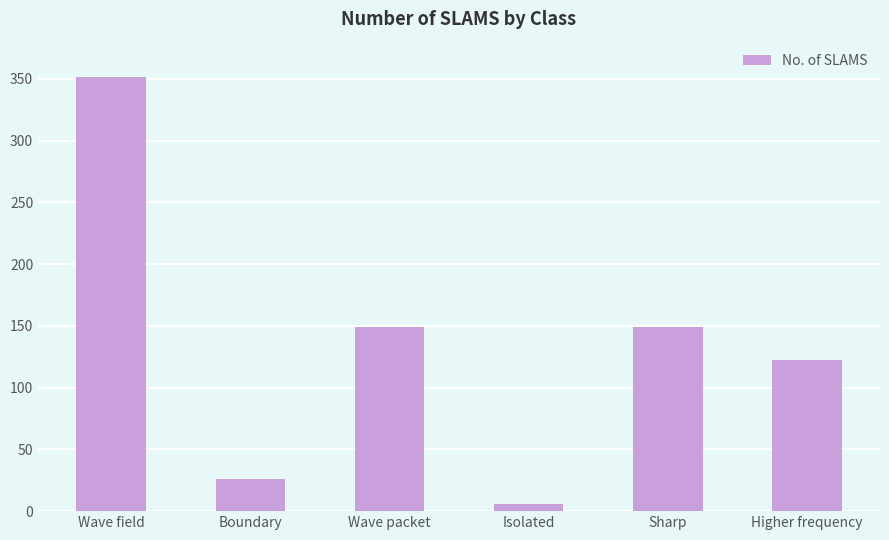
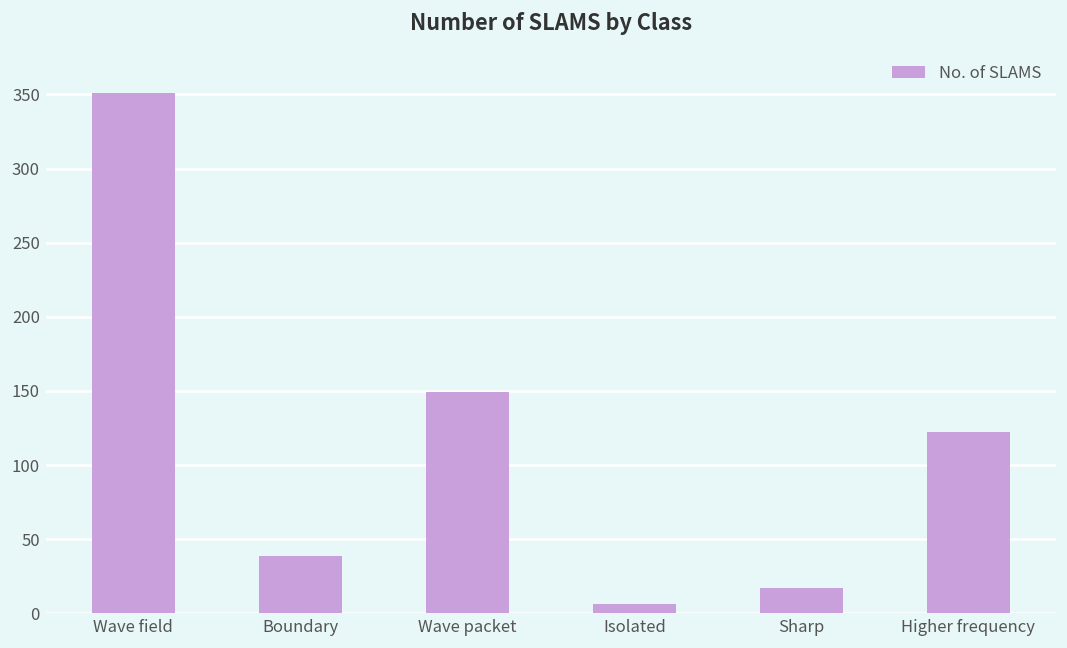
Boundary: 26 -> 39
Sharp: 149 -> 17
